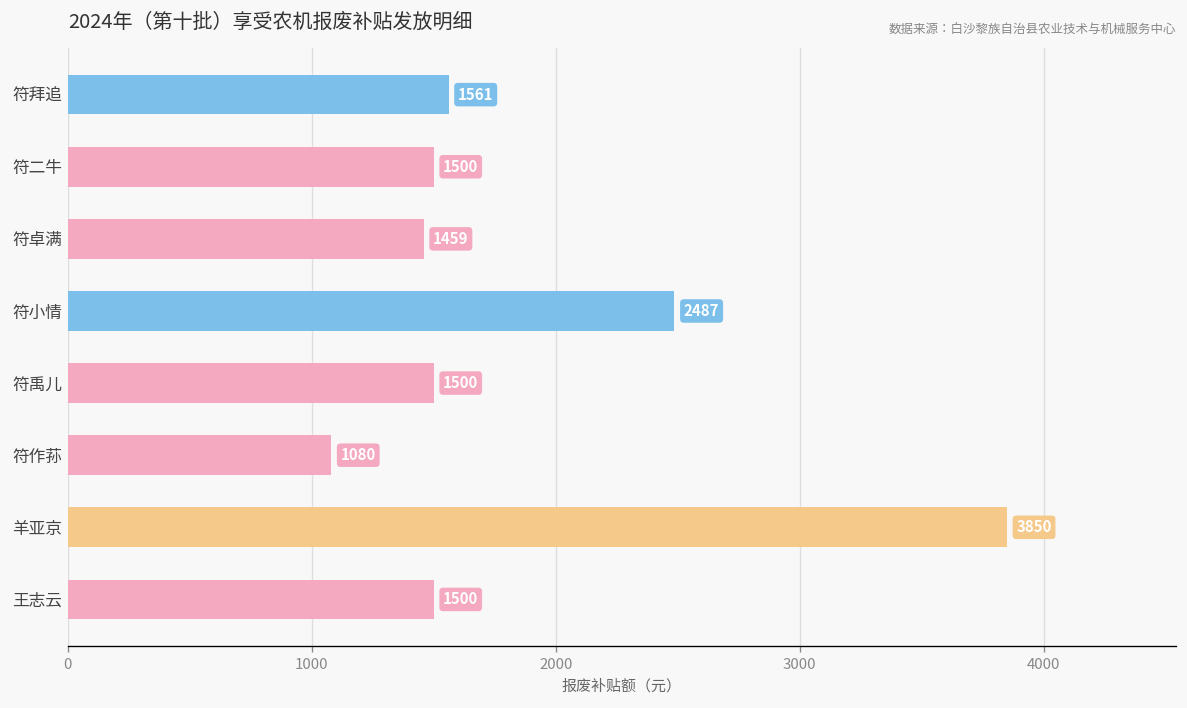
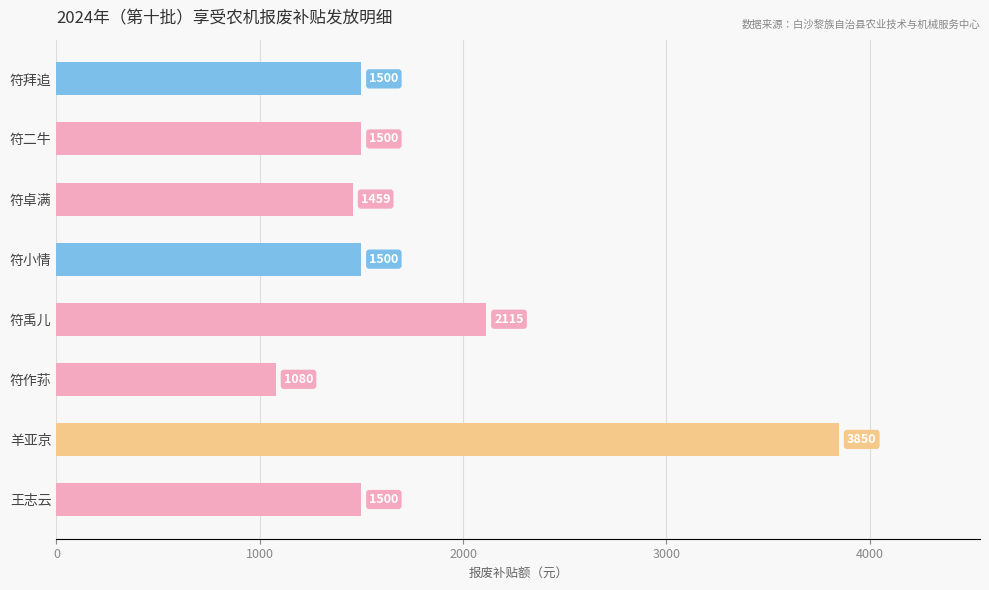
符拜追: 1561 -> 1500
符小情: 2487 -> 1500
符禹儿: 1500 -> 2115
